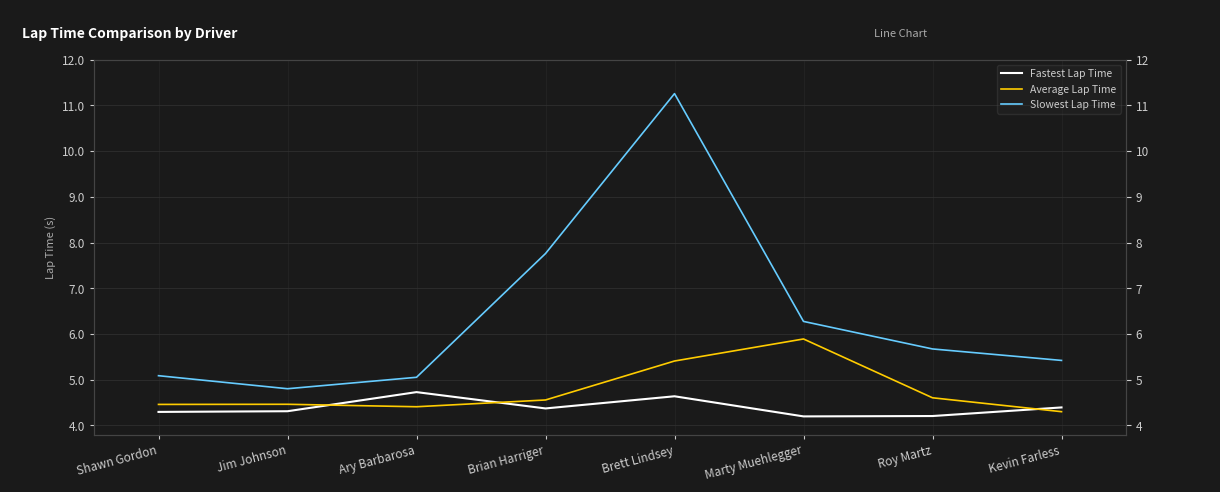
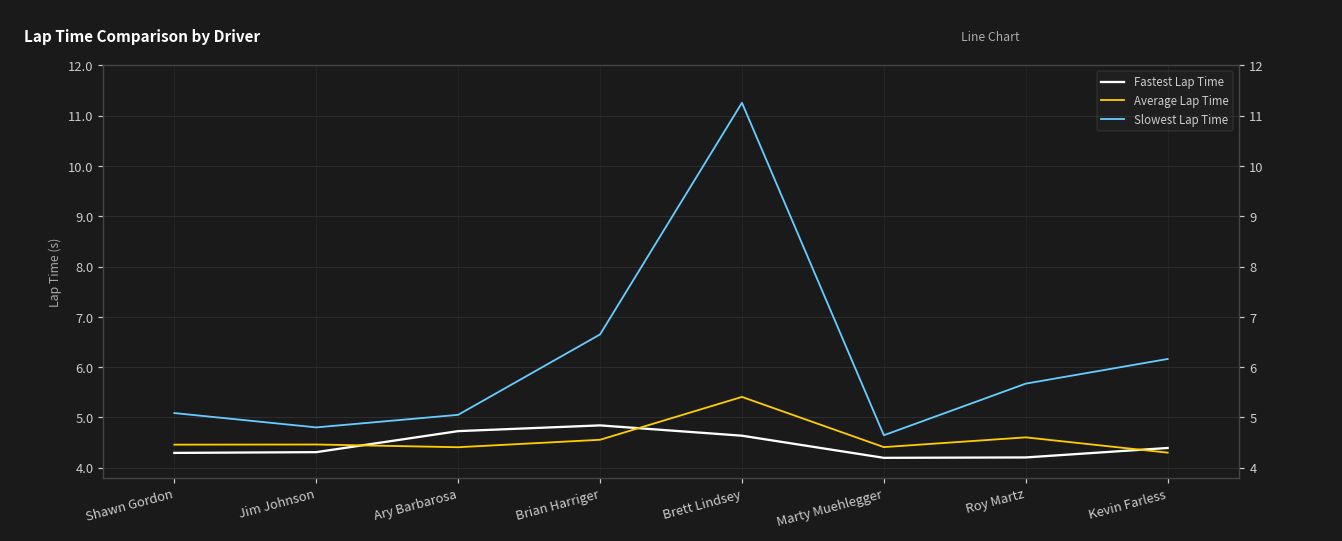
Fastest Lap Time, Brian Harriger: 4.4 -> 4.8
Slowest Lap Time, Brian Harriger: 7.8 -> 6.7
Average Lap Time, Marty Muehlegger: 5.9 -> 4.4
Slowest Lap Time, Marty Muehlegger: 6.3 -> 4.6
Slowest Lap Time, Kevin Farless: 5.4 -> 6.2
